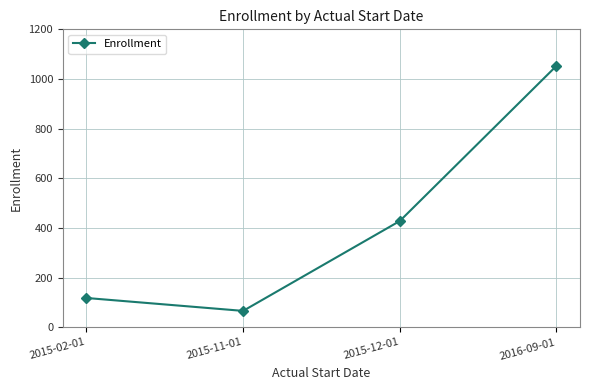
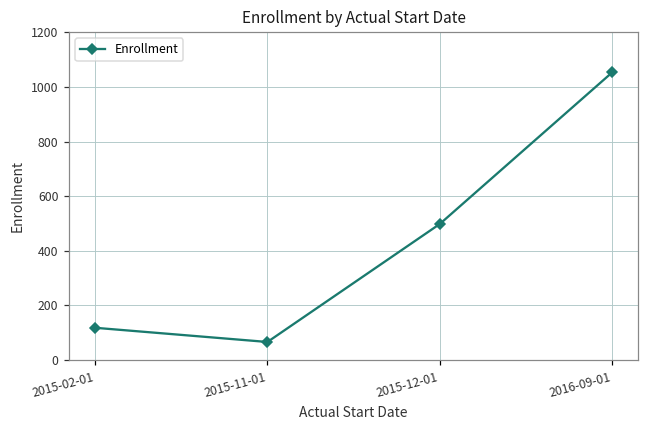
2015-12-01: 430 -> 500
